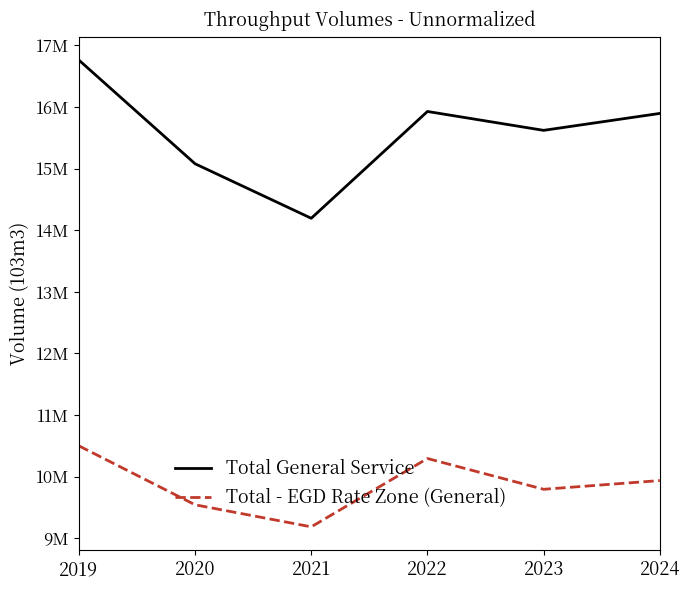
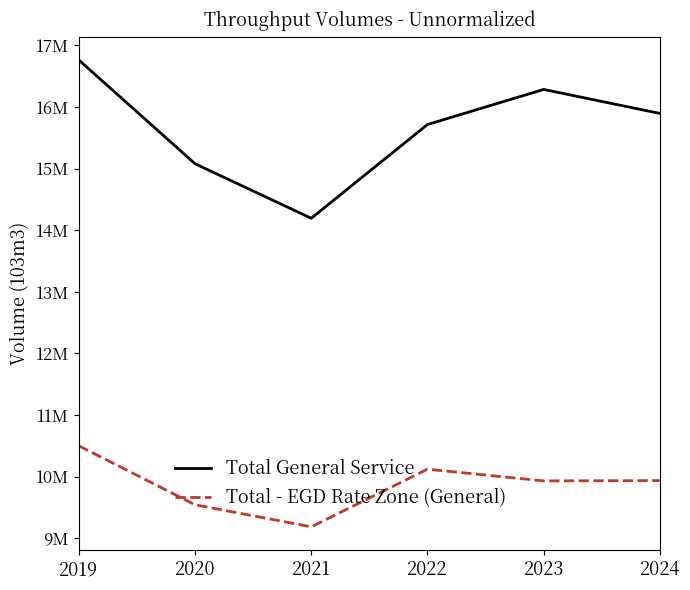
Total General Service, 2022: 15900000 -> 15700000
Total - EGD Rate Zone (General), 2022: 10300000 -> 10100000
Total General Service, 2023: 15600000 -> 16300000
Total - EGD Rate Zone (General), 2023: 9800000 -> 9900000
